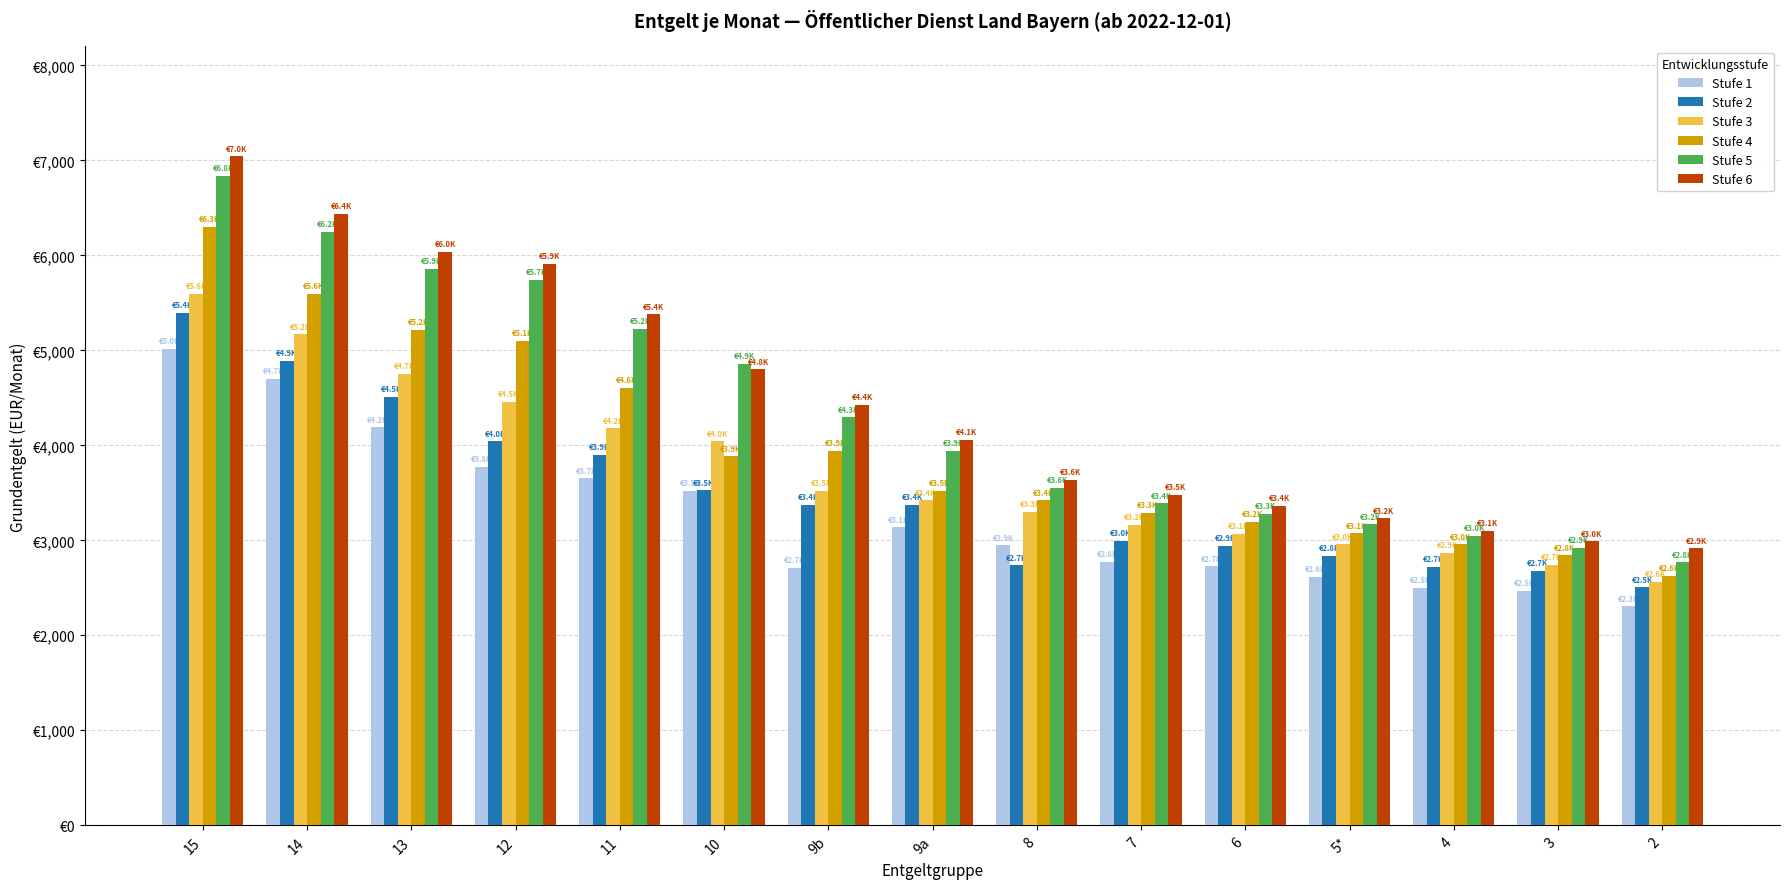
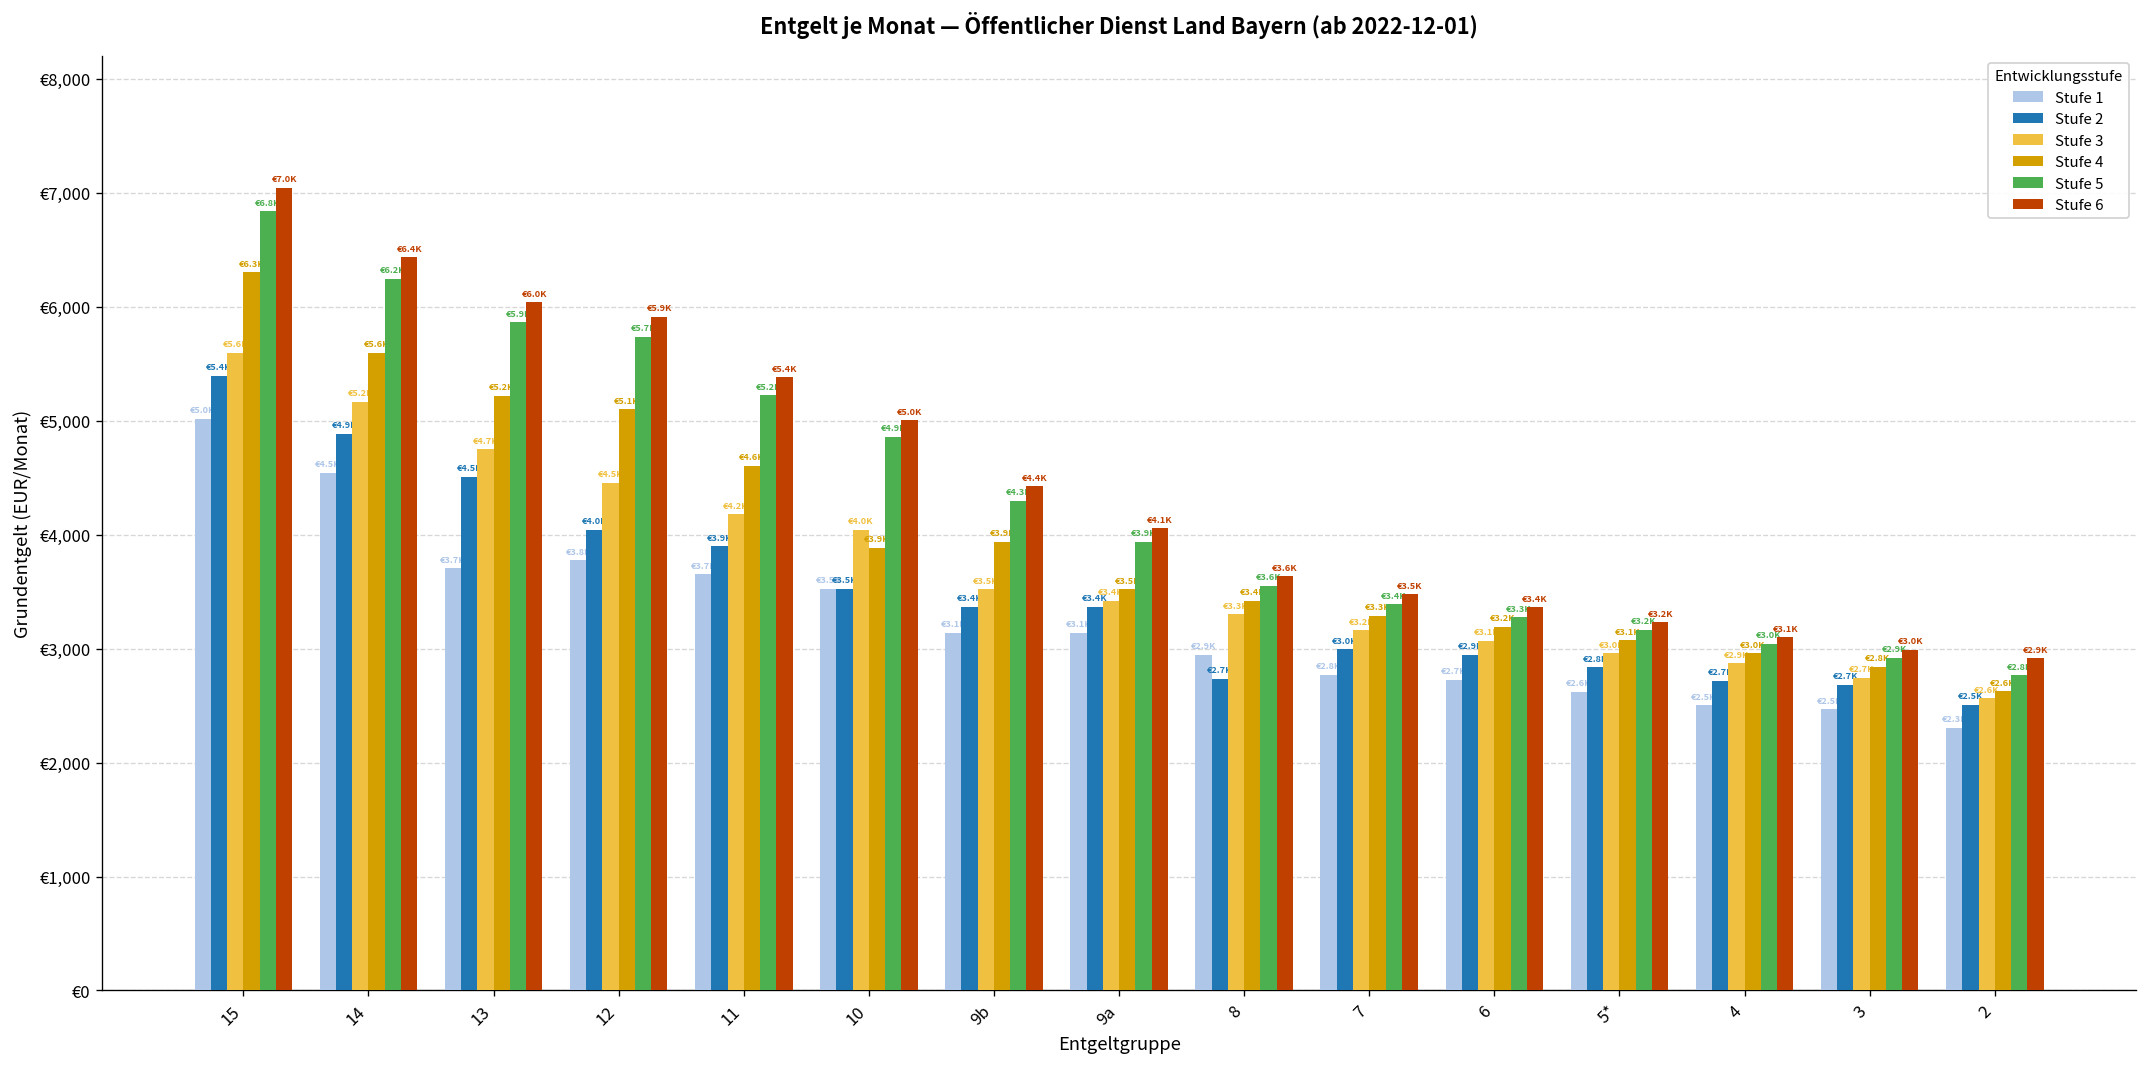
Stufe 1, 14: €4.7K -> €4.5K
Stufe 1, 13: €4.2K -> €3.7K
Stufe 6, 10: €4.8K -> €5.0K
Stufe 1, 9b: €2.7K -> €3.1K
